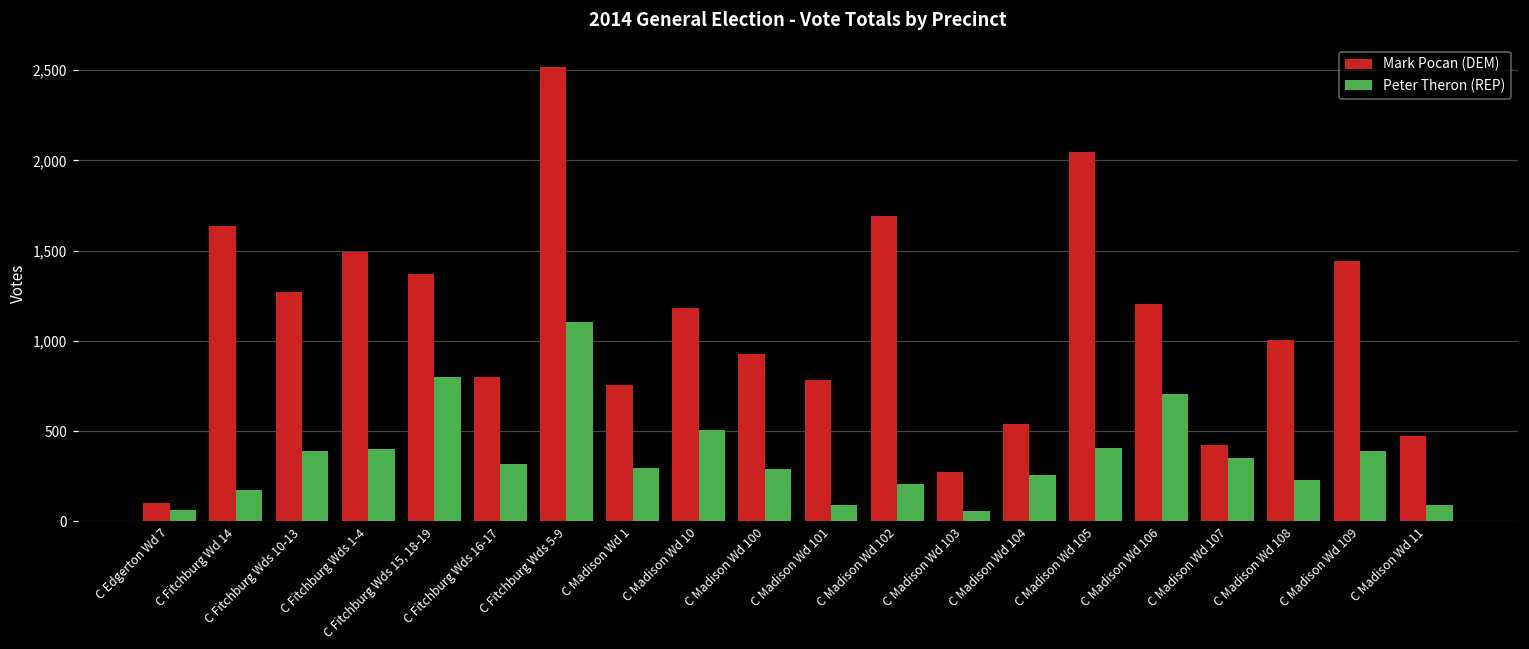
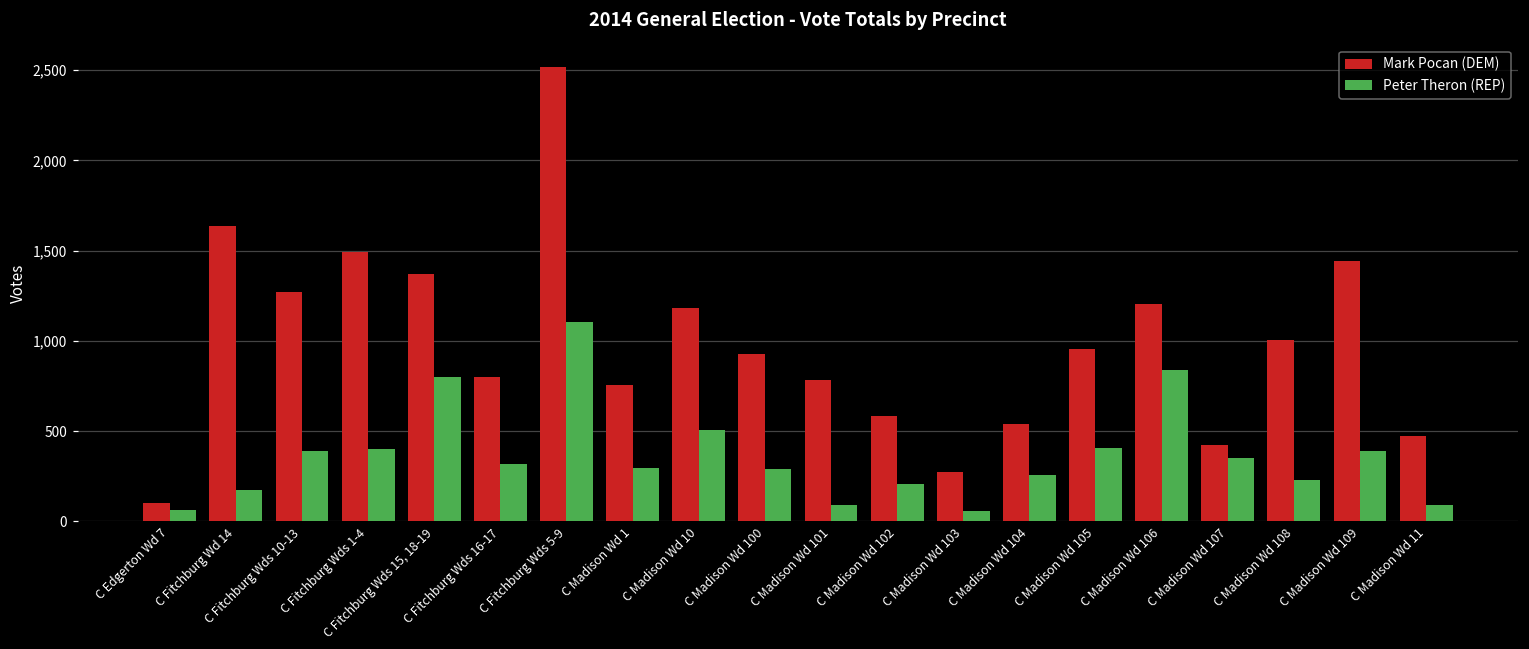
Mark Pocan (DEM), C Madison Wd 102: 1,690 -> 590
Mark Pocan (DEM), C Madison Wd 105: 2,050 -> 960
Peter Theron (REP), C Madison Wd 106: 700 -> 840
